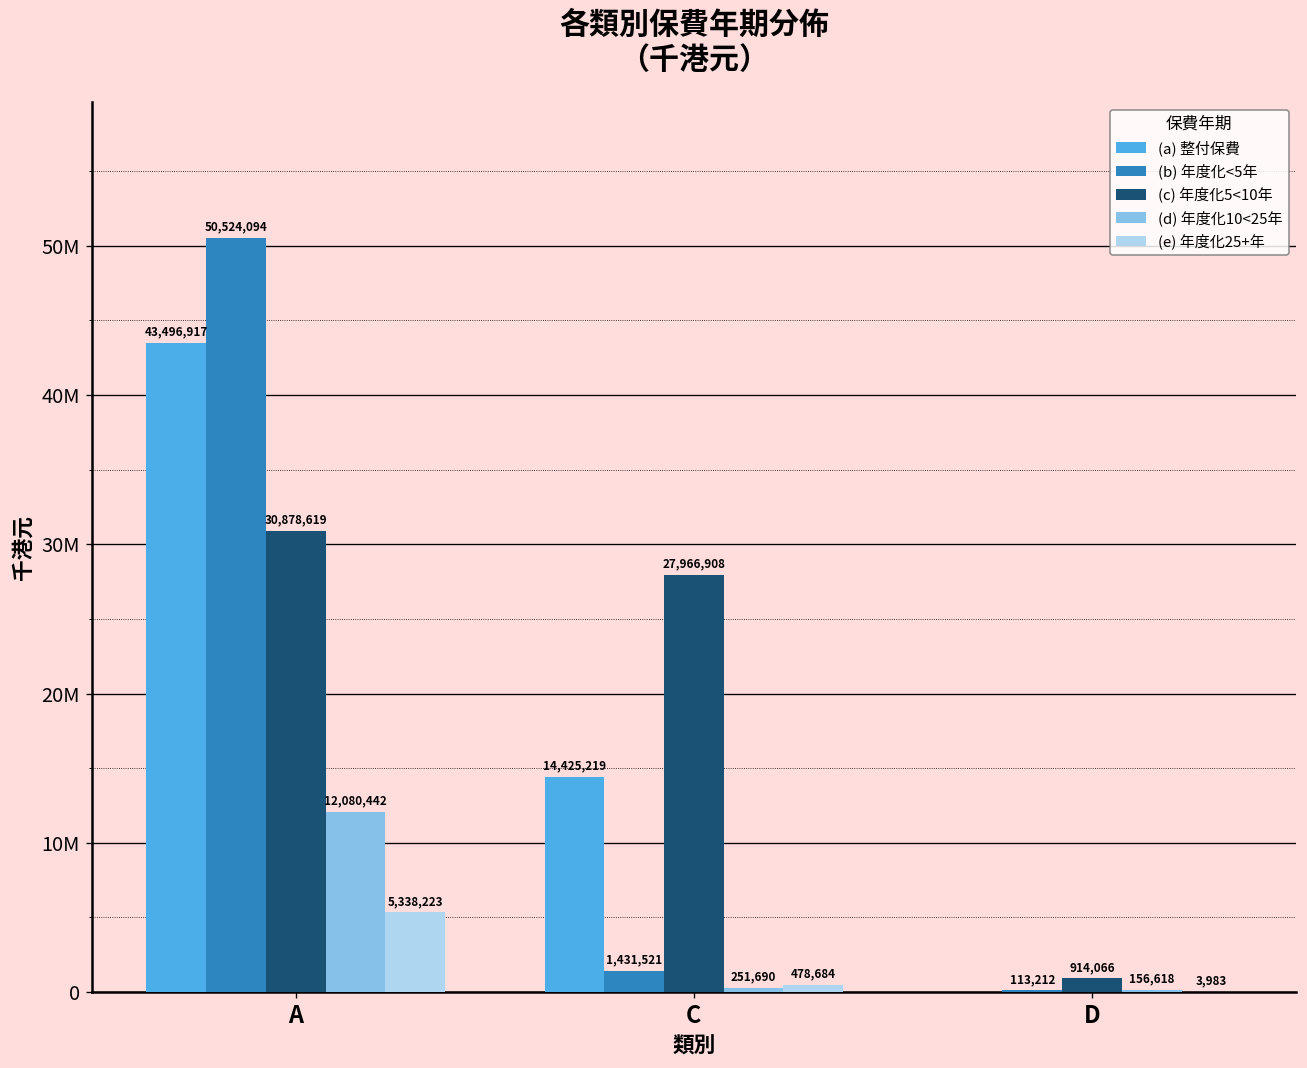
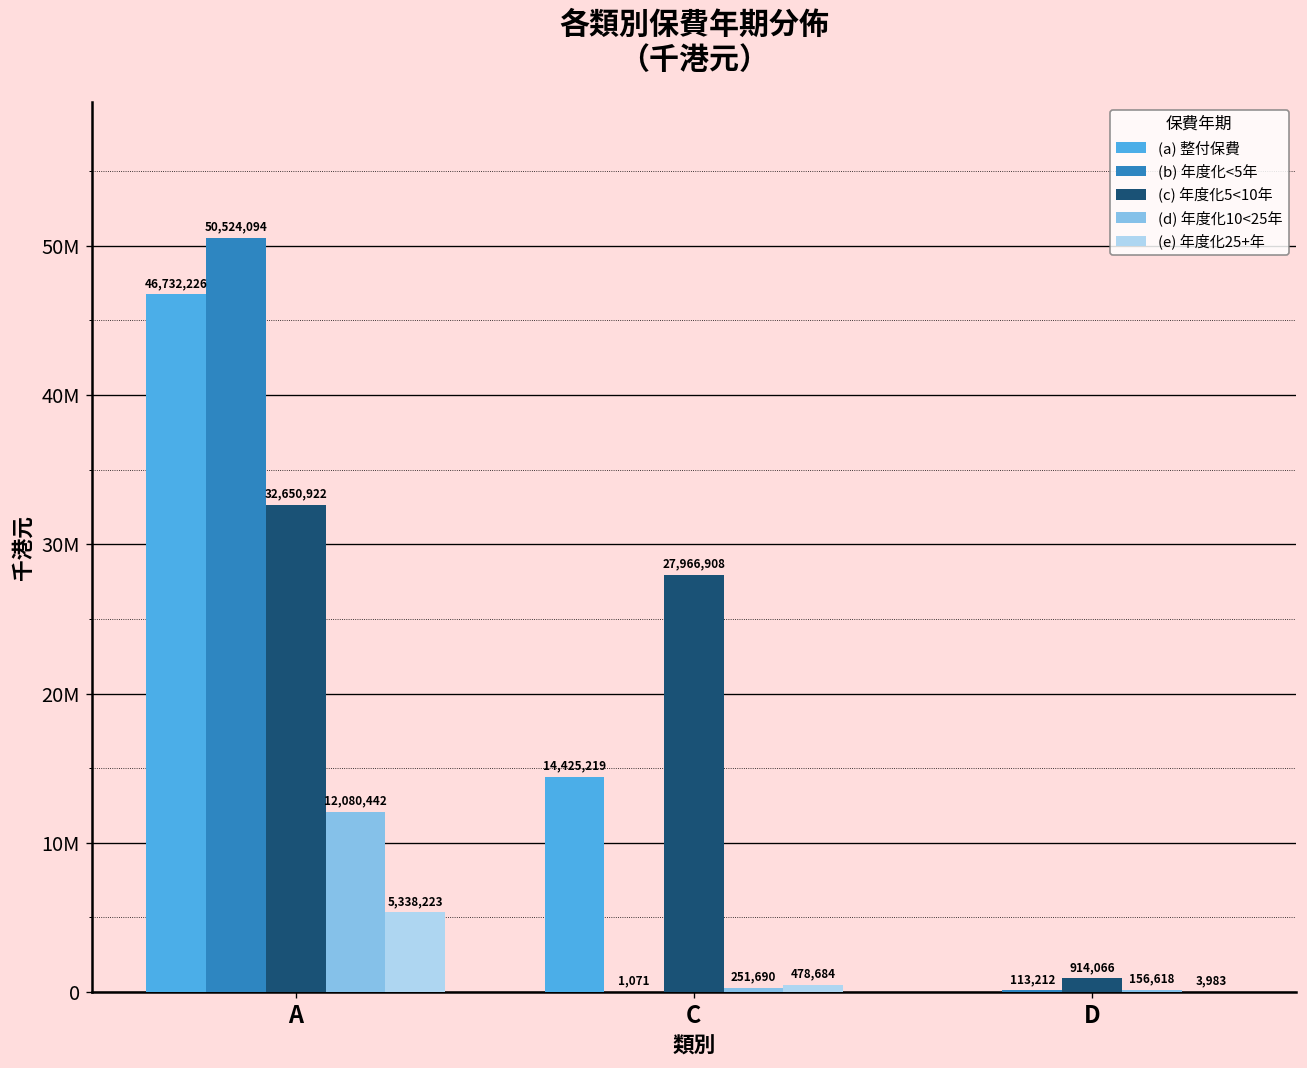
(a) 整付保費, A: 43,496,917 -> 46,732,226
(c) 年度化5<10年, A: 30,878,619 -> 32,650,922
(b) 年度化<5年, C: 1,431,521 -> 1,071
